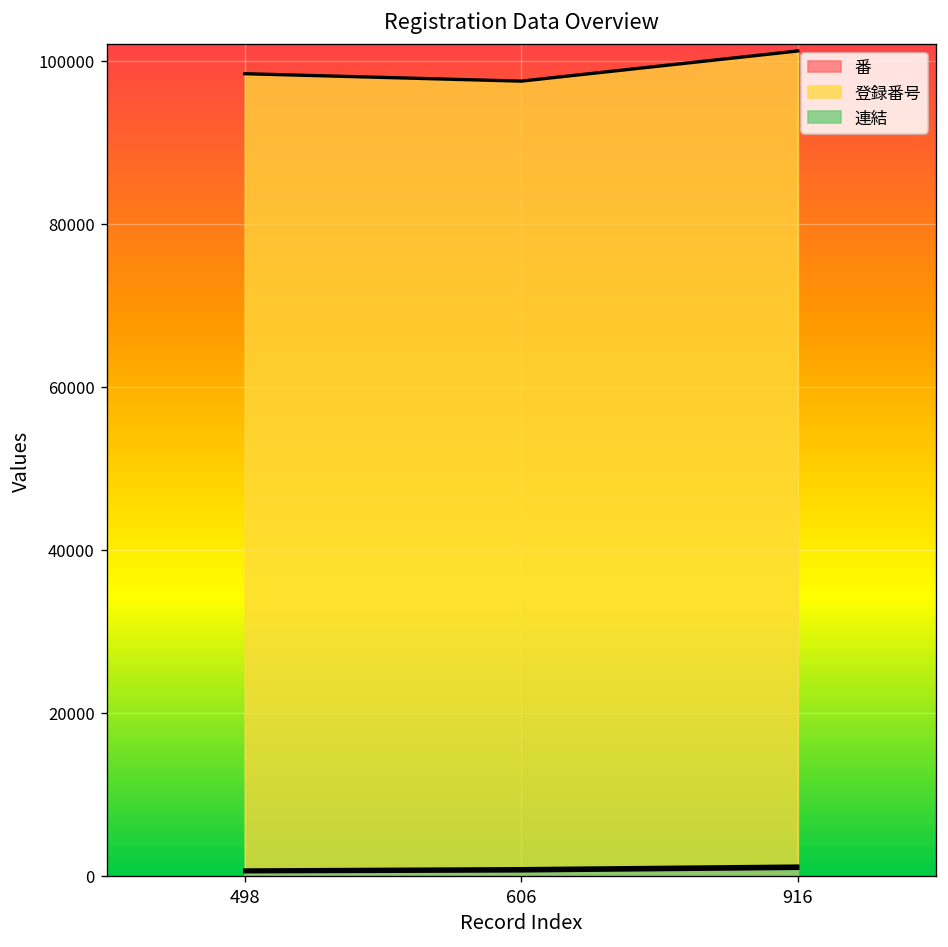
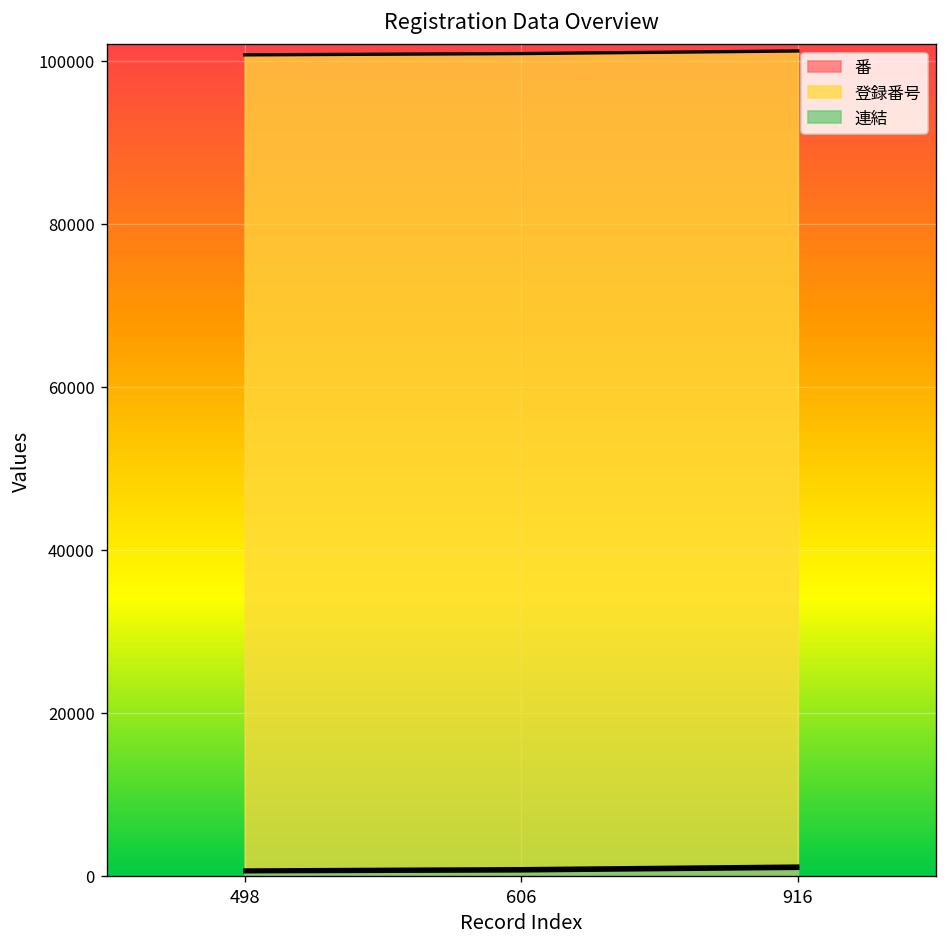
登録番号, 498: 98000 -> 101000
登録番号, 606: 98000 -> 101000
